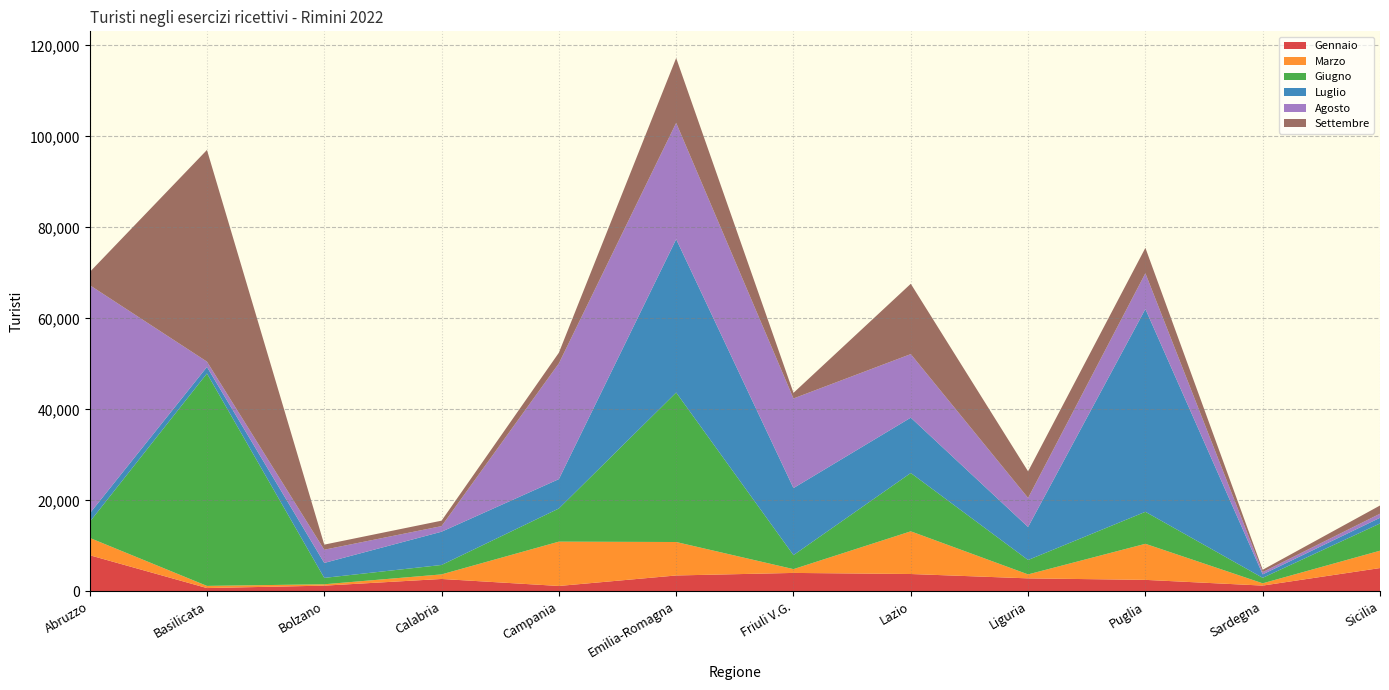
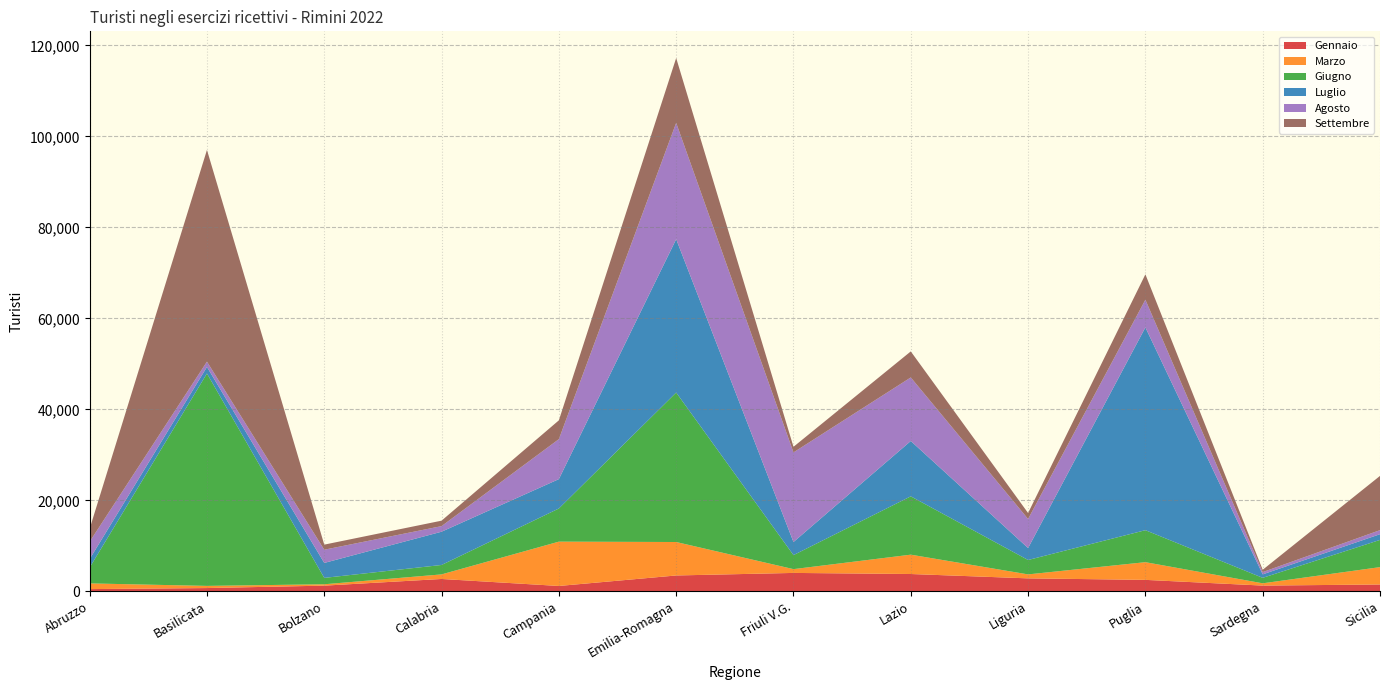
Gennaio, Abruzzo: 8,000 -> 0
Marzo, Abruzzo: 4,000 -> 1,000
Agosto, Abruzzo: 50,000 -> 4,000
Agosto, Campania: 25,000 -> 9,000
Settembre, Campania: 2,000 -> 4,000
Luglio, Friuli V.G.: 15,000 -> 3,000
Marzo, Lazio: 9,000 -> 4,000
Settembre, Lazio: 15,000 -> 6,000
Luglio, Liguria: 7,000 -> 3,000
Settembre, Liguria: 6,000 -> 1,000
Marzo, Puglia: 8,000 -> 4,000
Agosto, Puglia: 8,000 -> 6,000
Gennaio, Sicilia: 5,000 -> 2,000
Settembre, Sicilia: 2,000 -> 12,000
